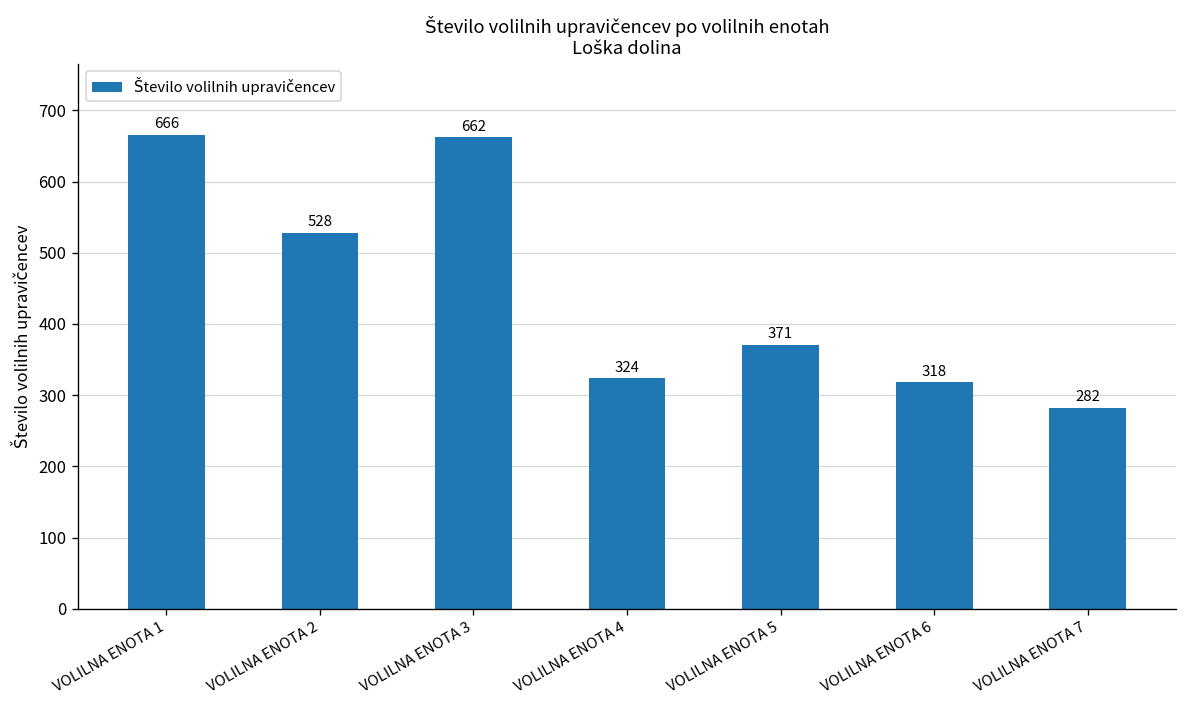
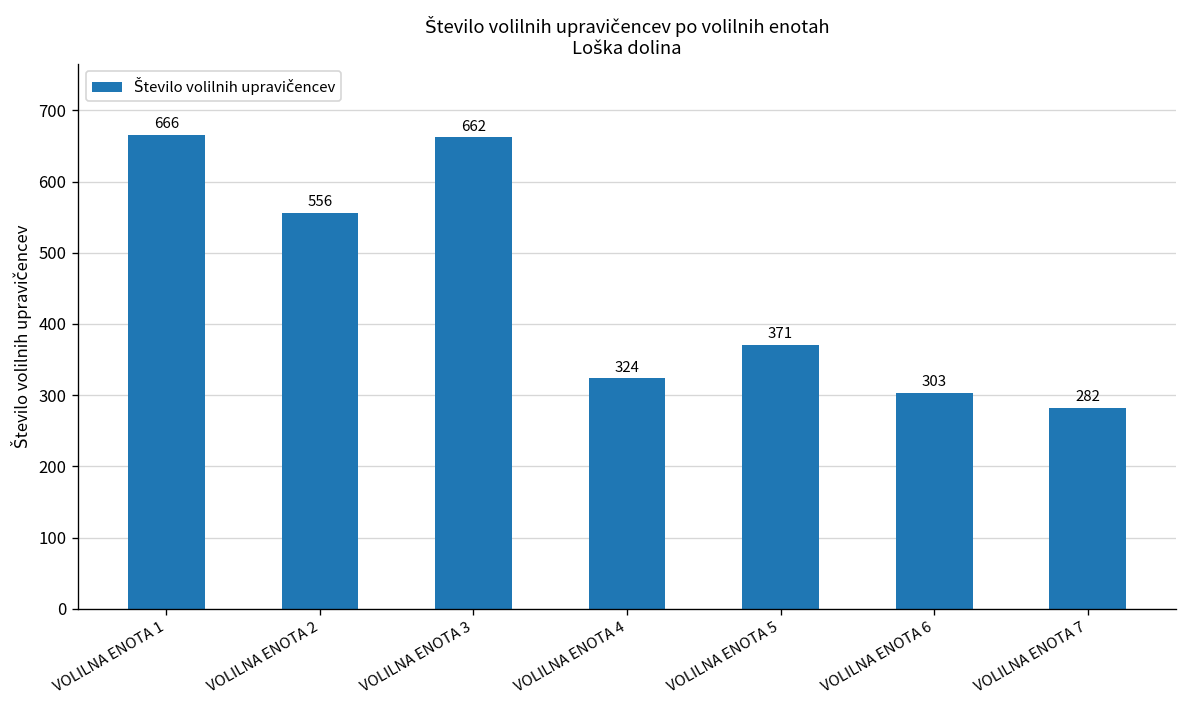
VOLILNA ENOTA 2: 528 -> 556
VOLILNA ENOTA 6: 318 -> 303
